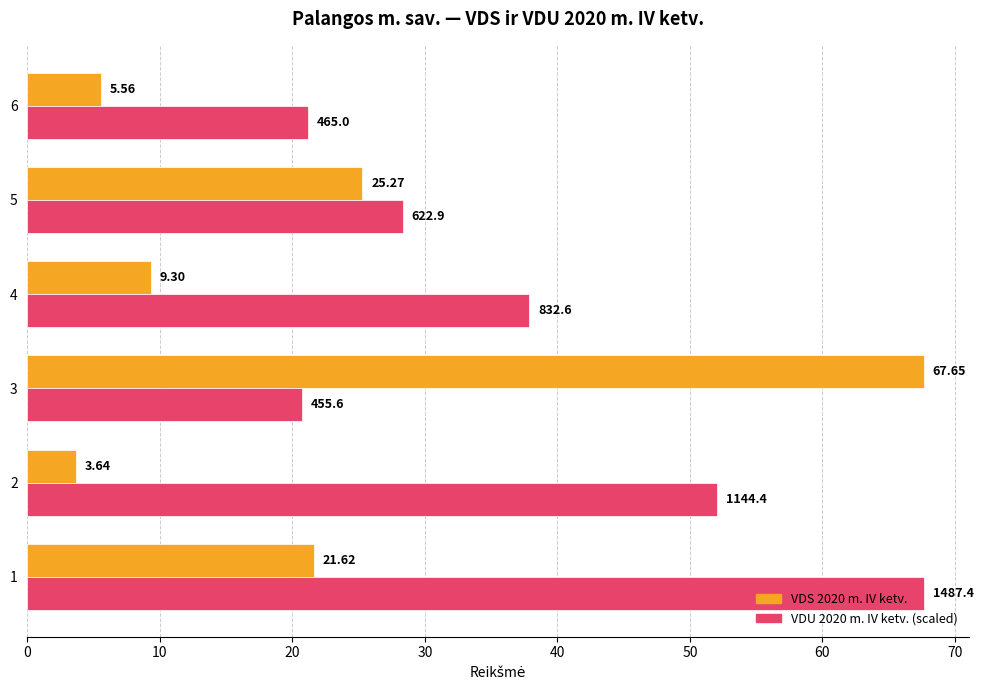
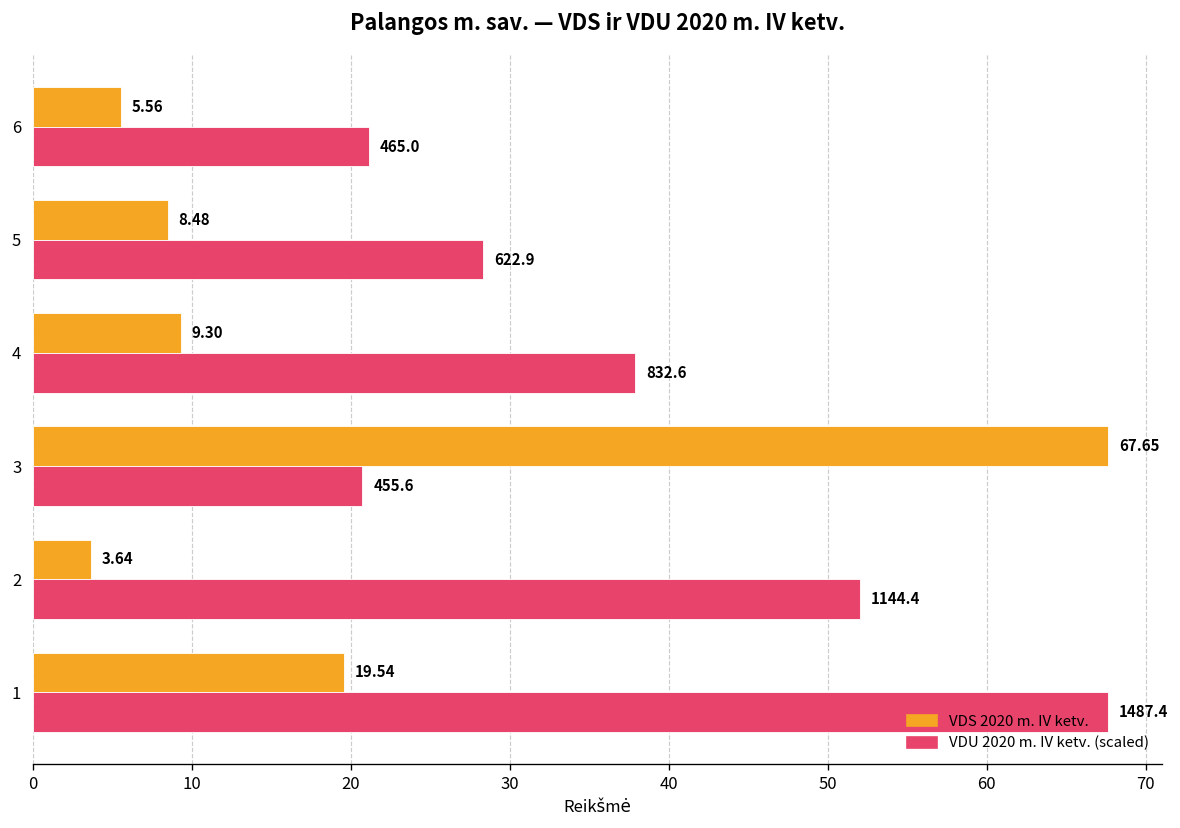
VDS 2020 m. IV ketv., 5: 25.27 -> 8.48
VDS 2020 m. IV ketv., 1: 21.62 -> 19.54
